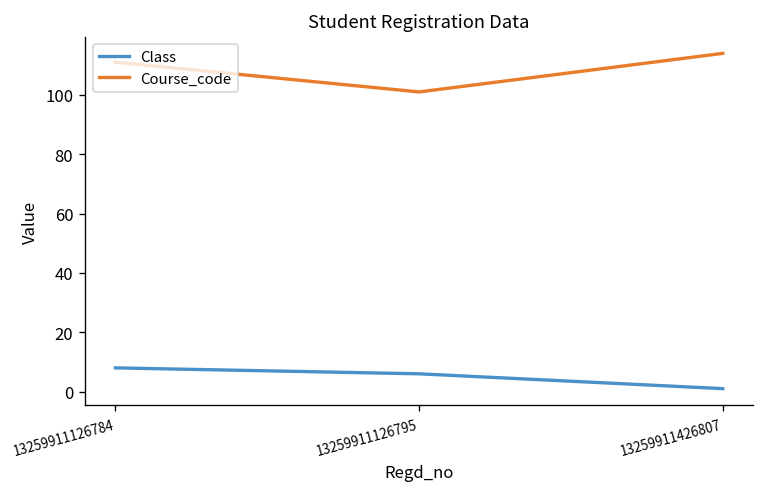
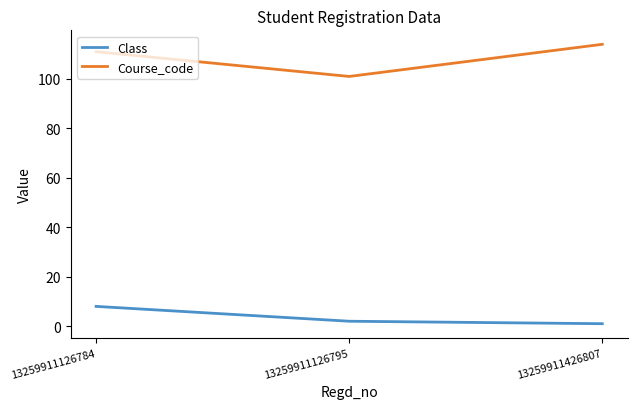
Class, 13259911126795: 6 -> 2
